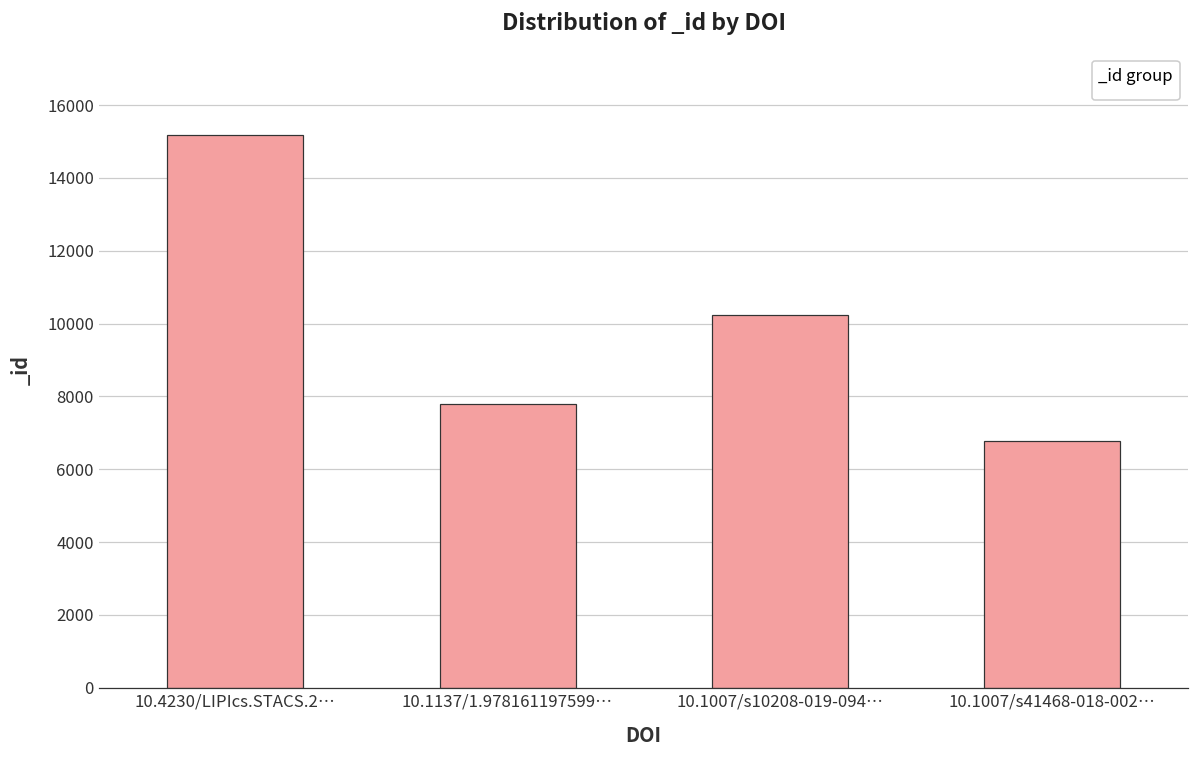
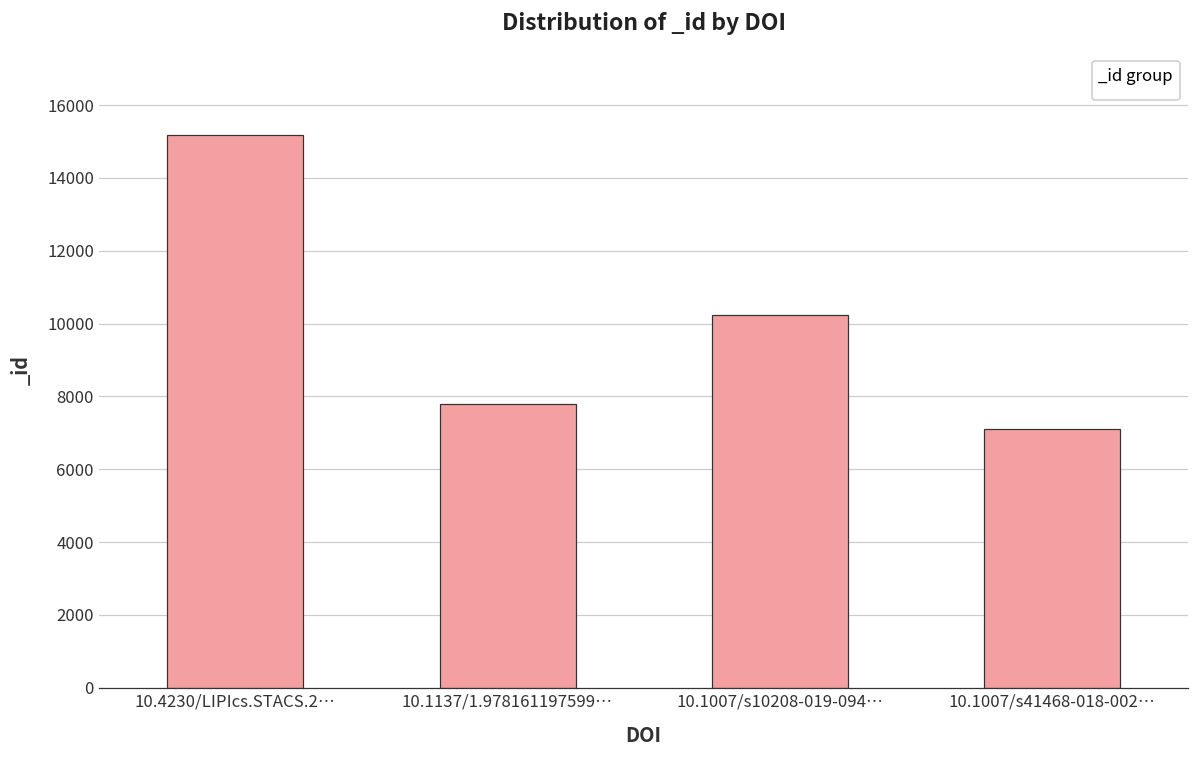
10.1007/s41468-018-002…: 6800 -> 7100
